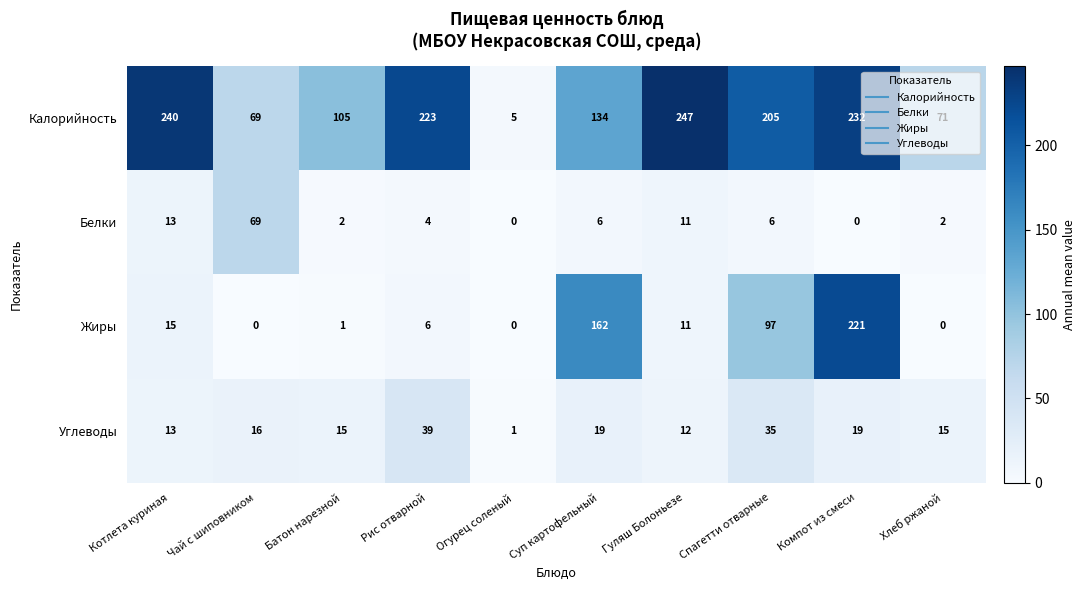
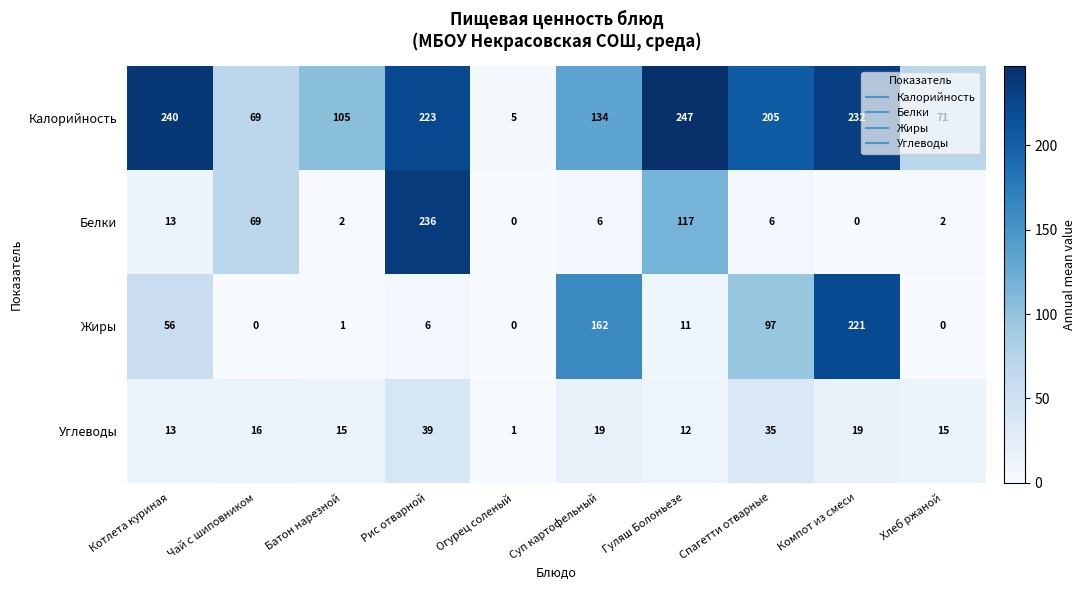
Белки, Рис отварной: 4 -> 236
Белки, Гуляш Болоньезе: 11 -> 117
Жиры, Котлета куриная: 15 -> 56
